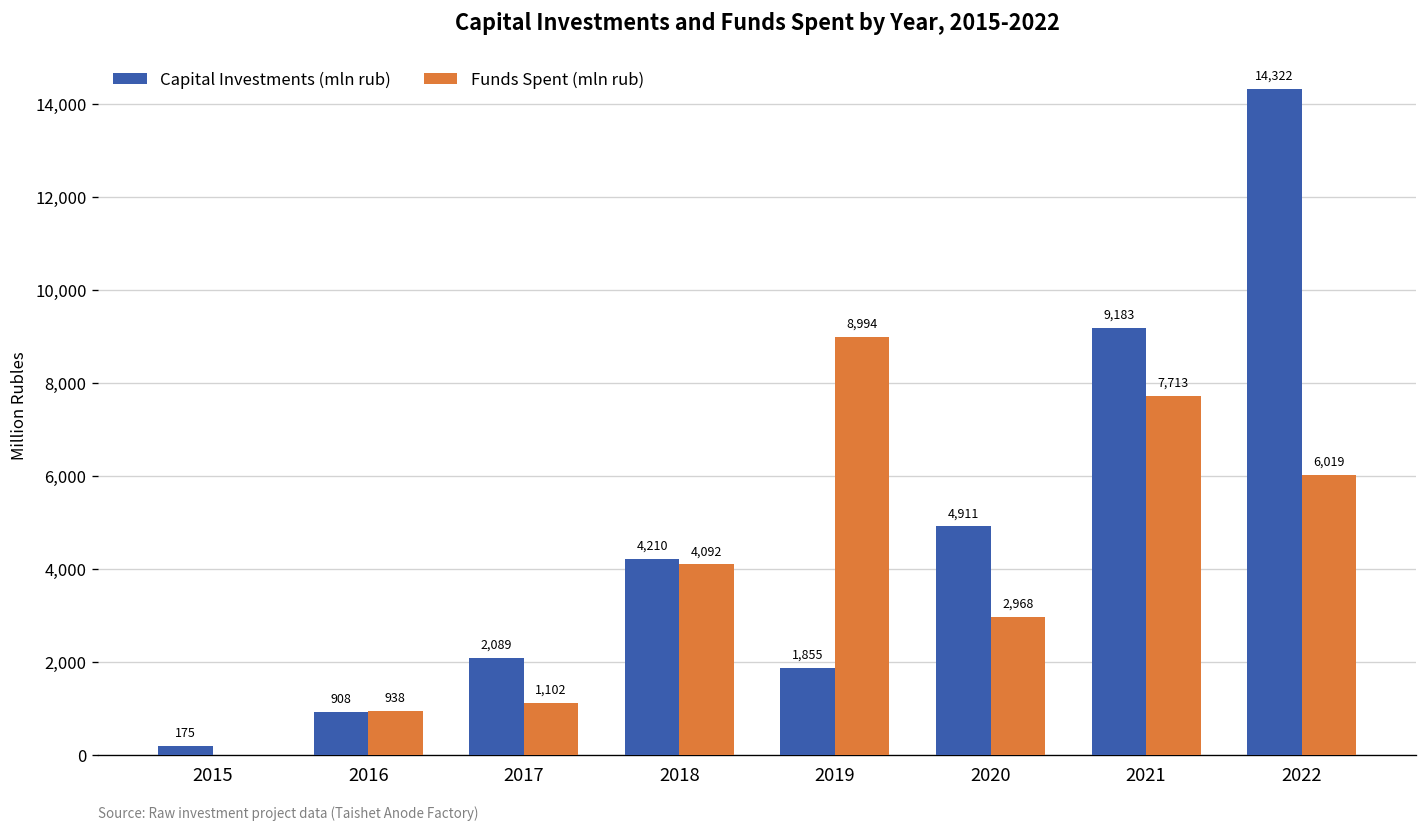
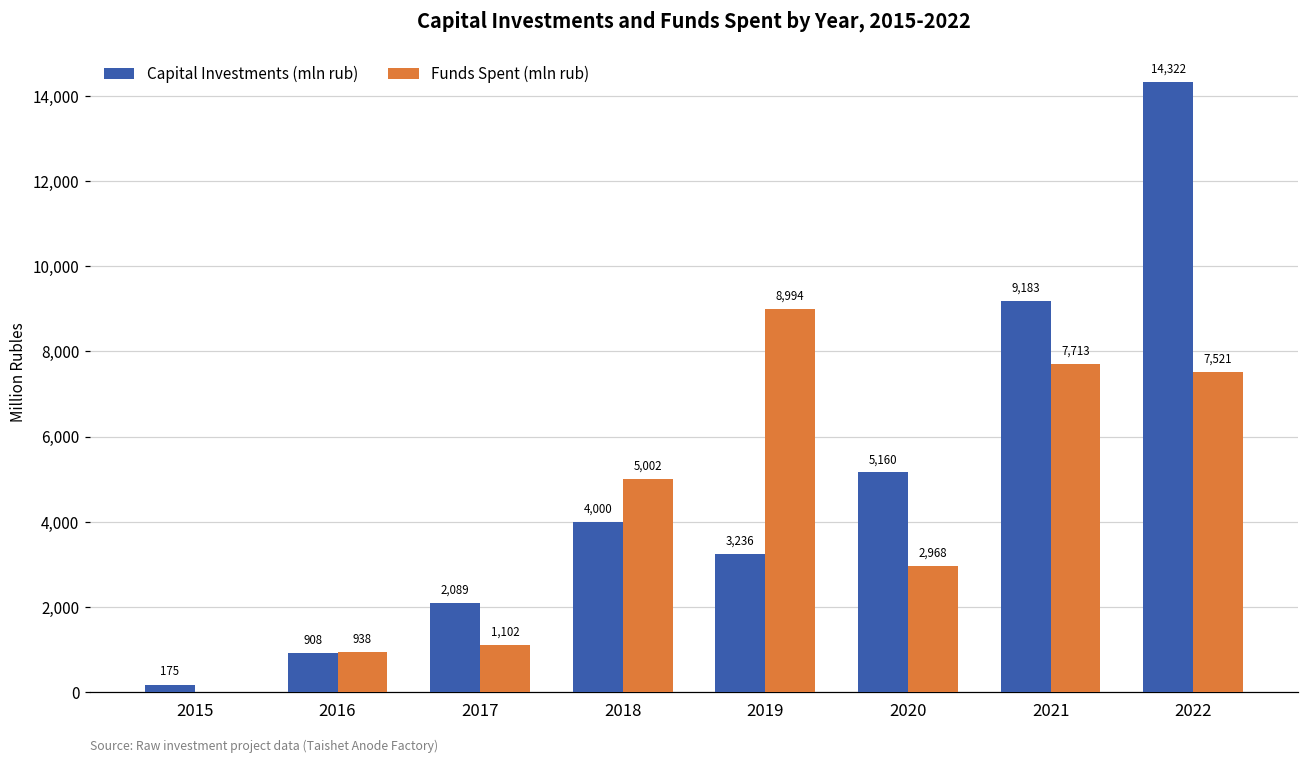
Capital Investments (mln rub), 2018: 4,210 -> 4,000
Funds Spent (mln rub), 2018: 4,092 -> 5,002
Capital Investments (mln rub), 2019: 1,855 -> 3,236
Capital Investments (mln rub), 2020: 4,911 -> 5,160
Funds Spent (mln rub), 2022: 6,019 -> 7,521
